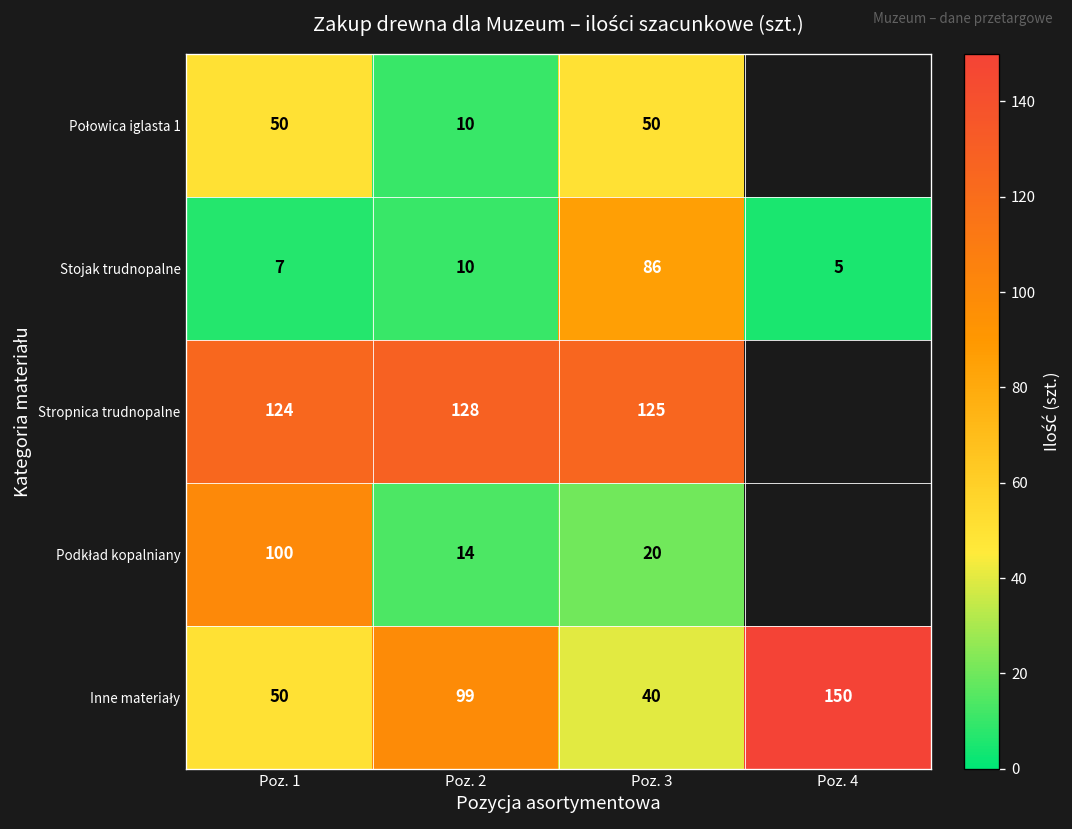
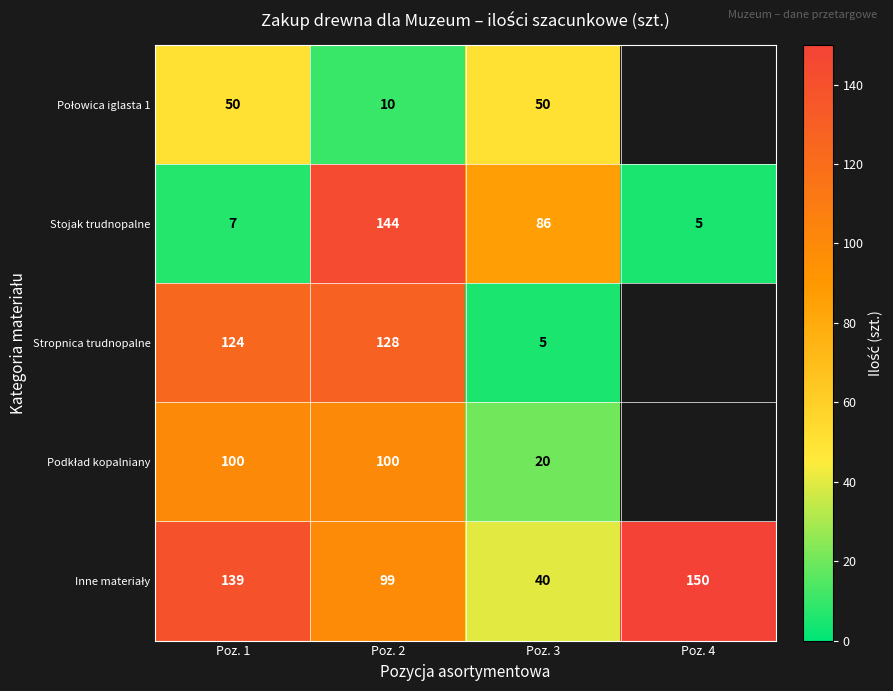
Stojak trudnopalne, Poz. 2: 10 -> 144
Stropnica trudnopalne, Poz. 3: 125 -> 5
Podkład kopalniany, Poz. 2: 14 -> 100
Inne materiały, Poz. 1: 50 -> 139
